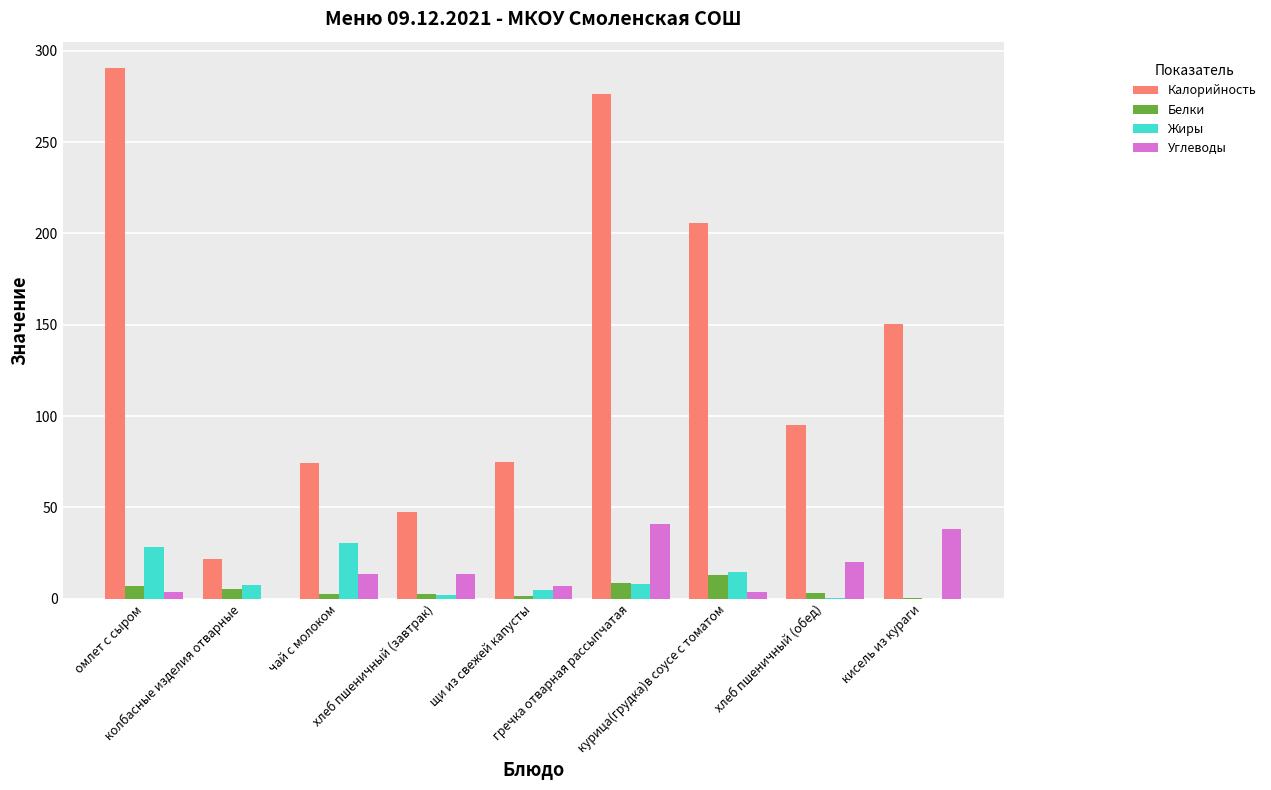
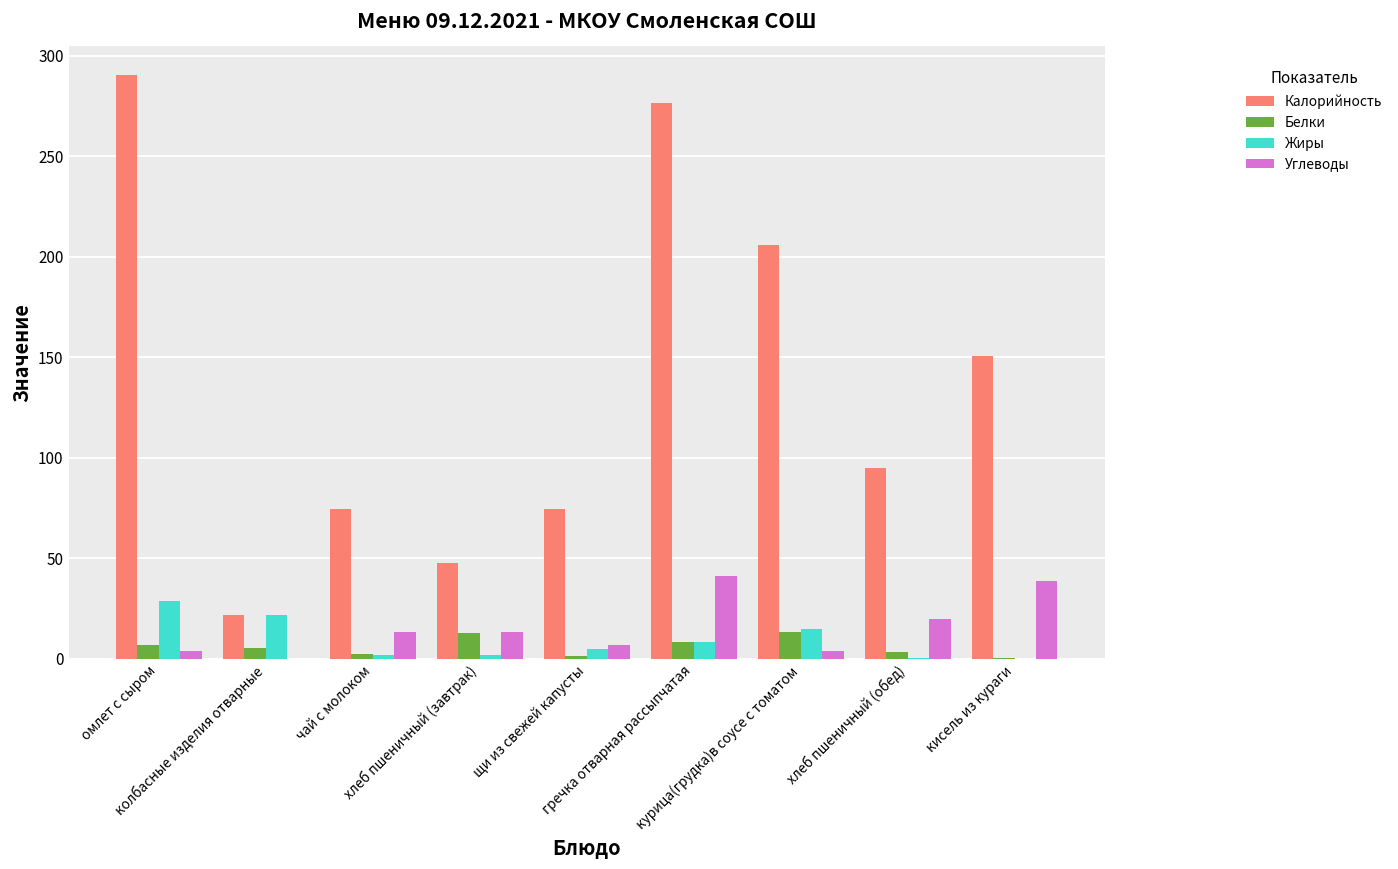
Жиры, колбасные изделия отварные: 8 -> 22
Жиры, чай с молоком: 31 -> 2
Белки, хлеб пшеничный (завтрак): 2 -> 13
